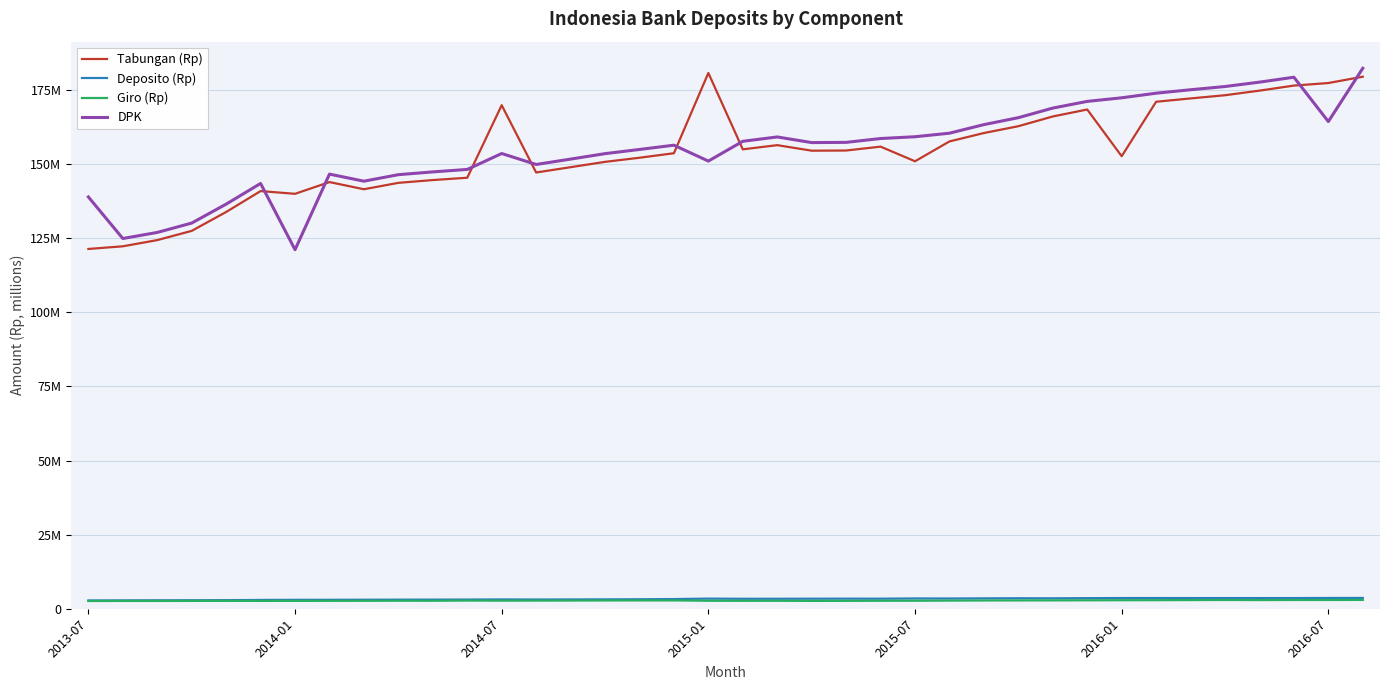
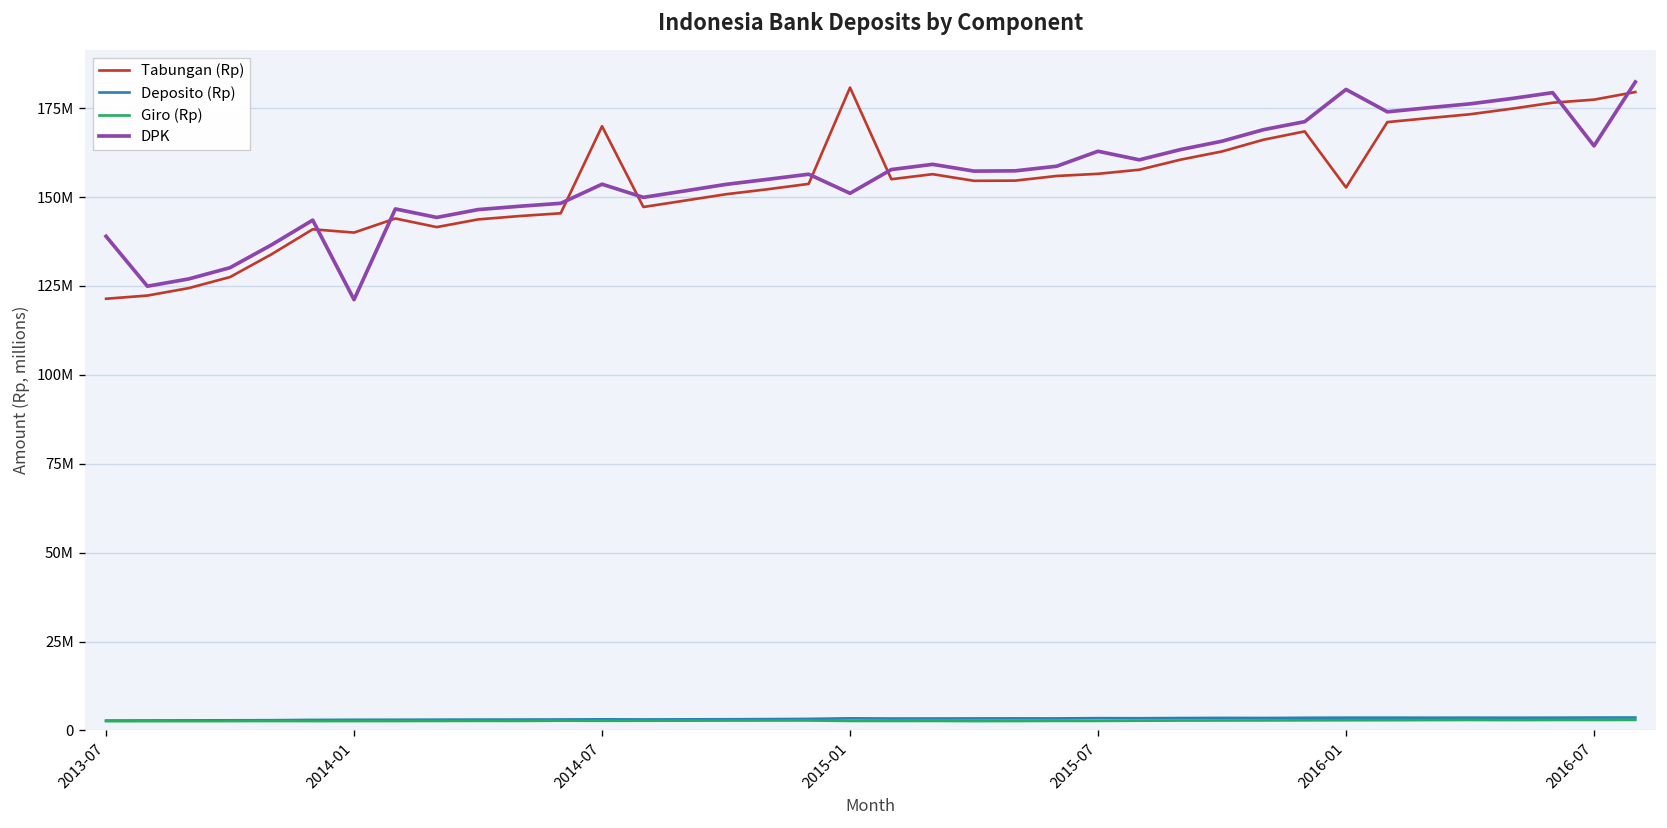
Tabungan (Rp), 2015-07: 151000000 -> 157000000
DPK, 2015-07: 159000000 -> 163000000
DPK, 2016-01: 172000000 -> 180000000
